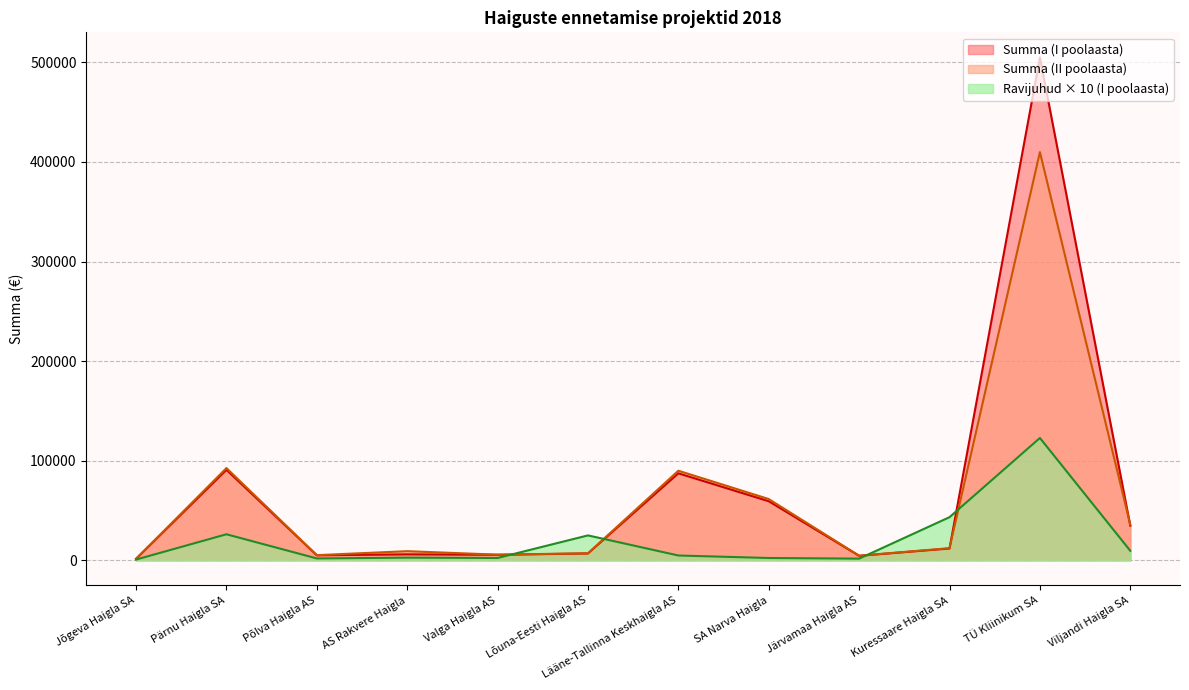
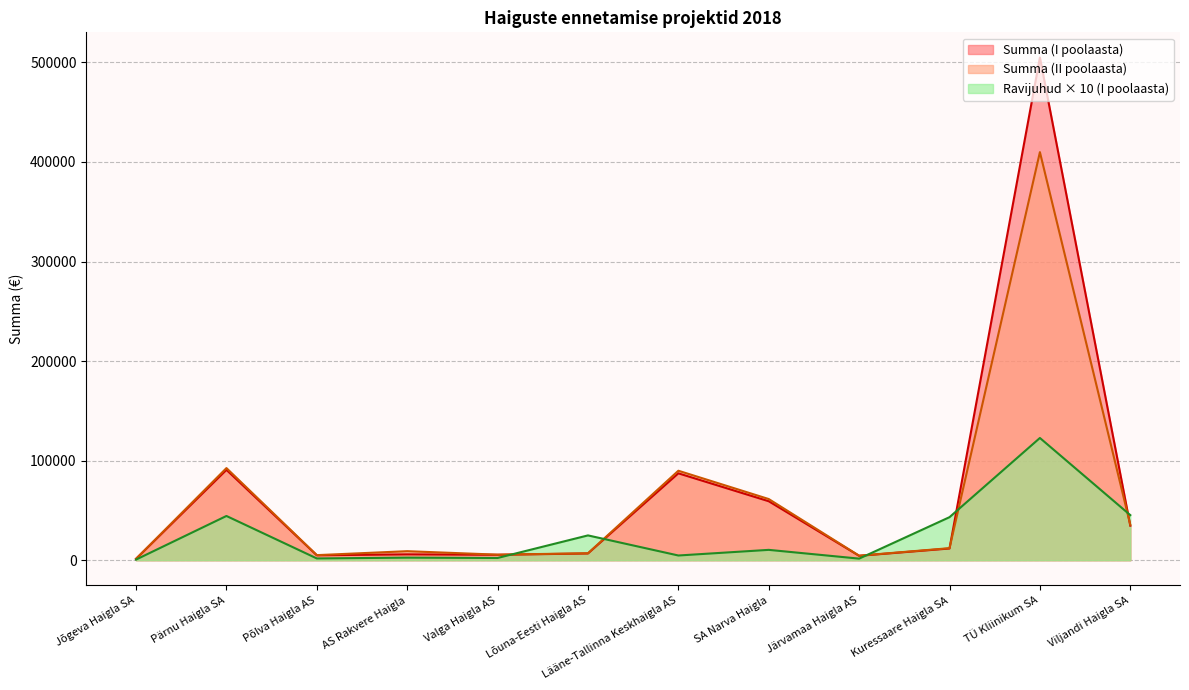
Ravijuhud × 10 (I poolaasta), Pärnu Haigla SA: 30000 -> 40000
Ravijuhud × 10 (I poolaasta), SA Narva Haigla: 0 -> 10000
Ravijuhud × 10 (I poolaasta), Viljandi Haigla SA: 10000 -> 50000
